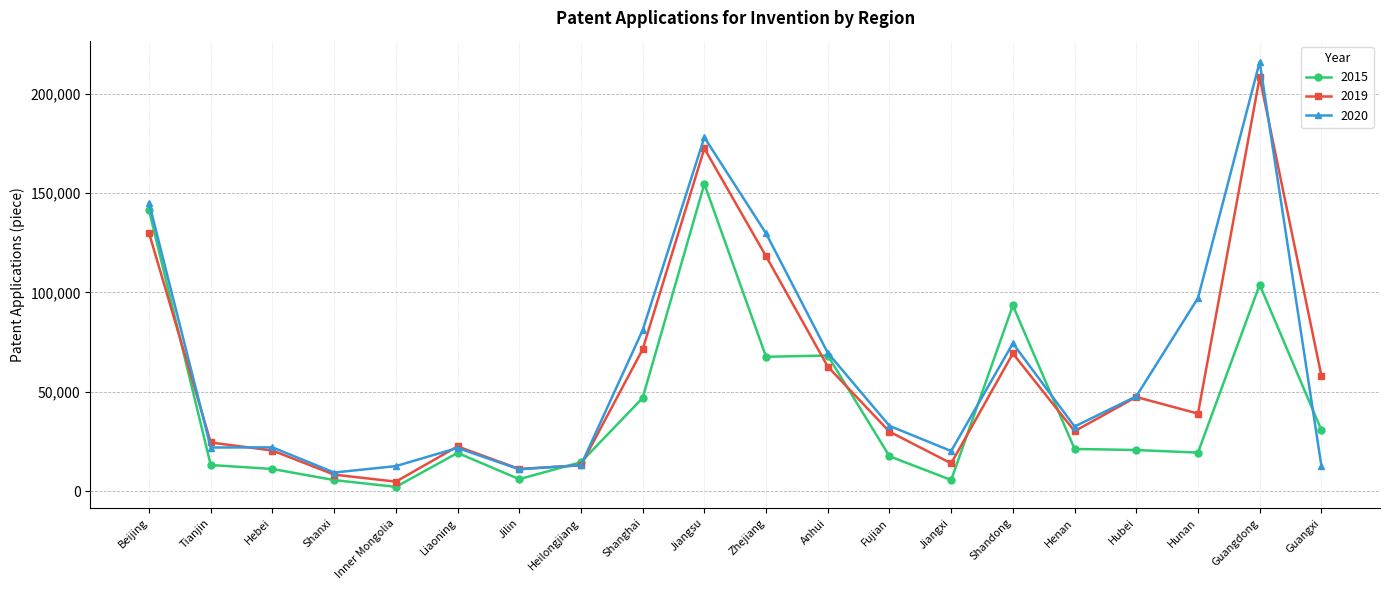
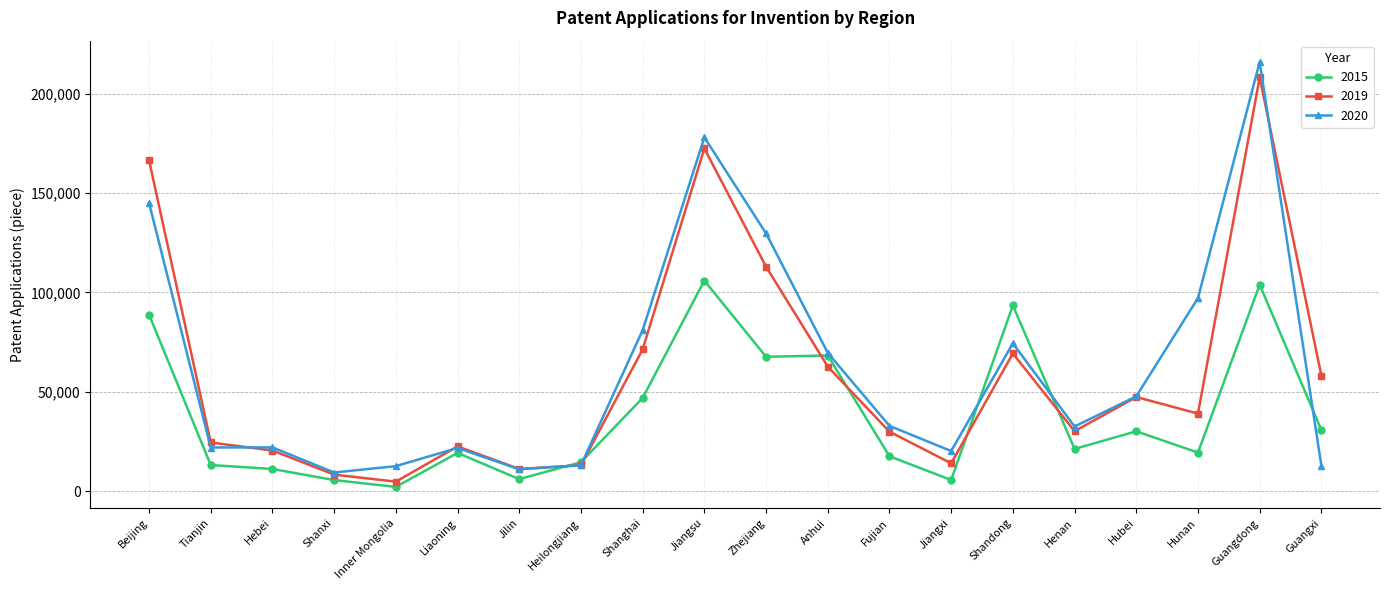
2015, Beijing: 141,000 -> 89,000
2019, Beijing: 130,000 -> 167,000
2015, Jiangsu: 155,000 -> 106,000
2019, Zhejiang: 118,000 -> 113,000
2015, Hubei: 21,000 -> 30,000
